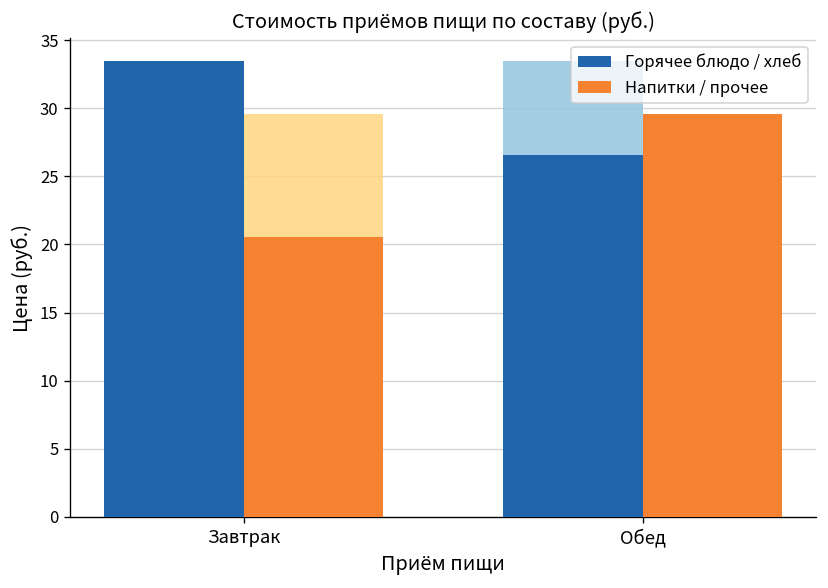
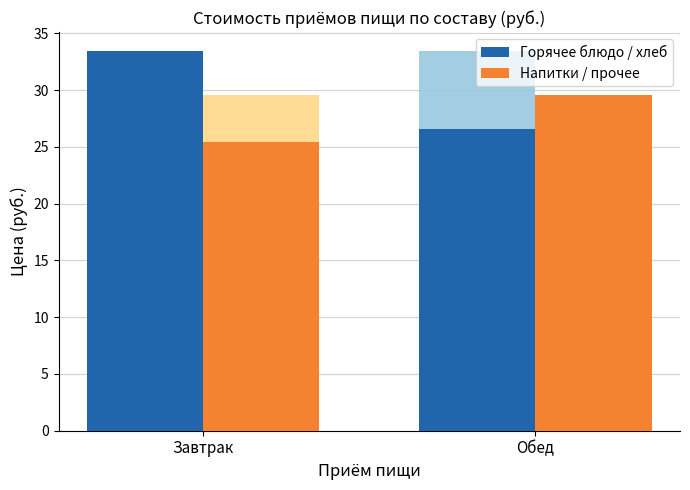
Напитки / прочее, Завтрак: 20.6 -> 25.4
